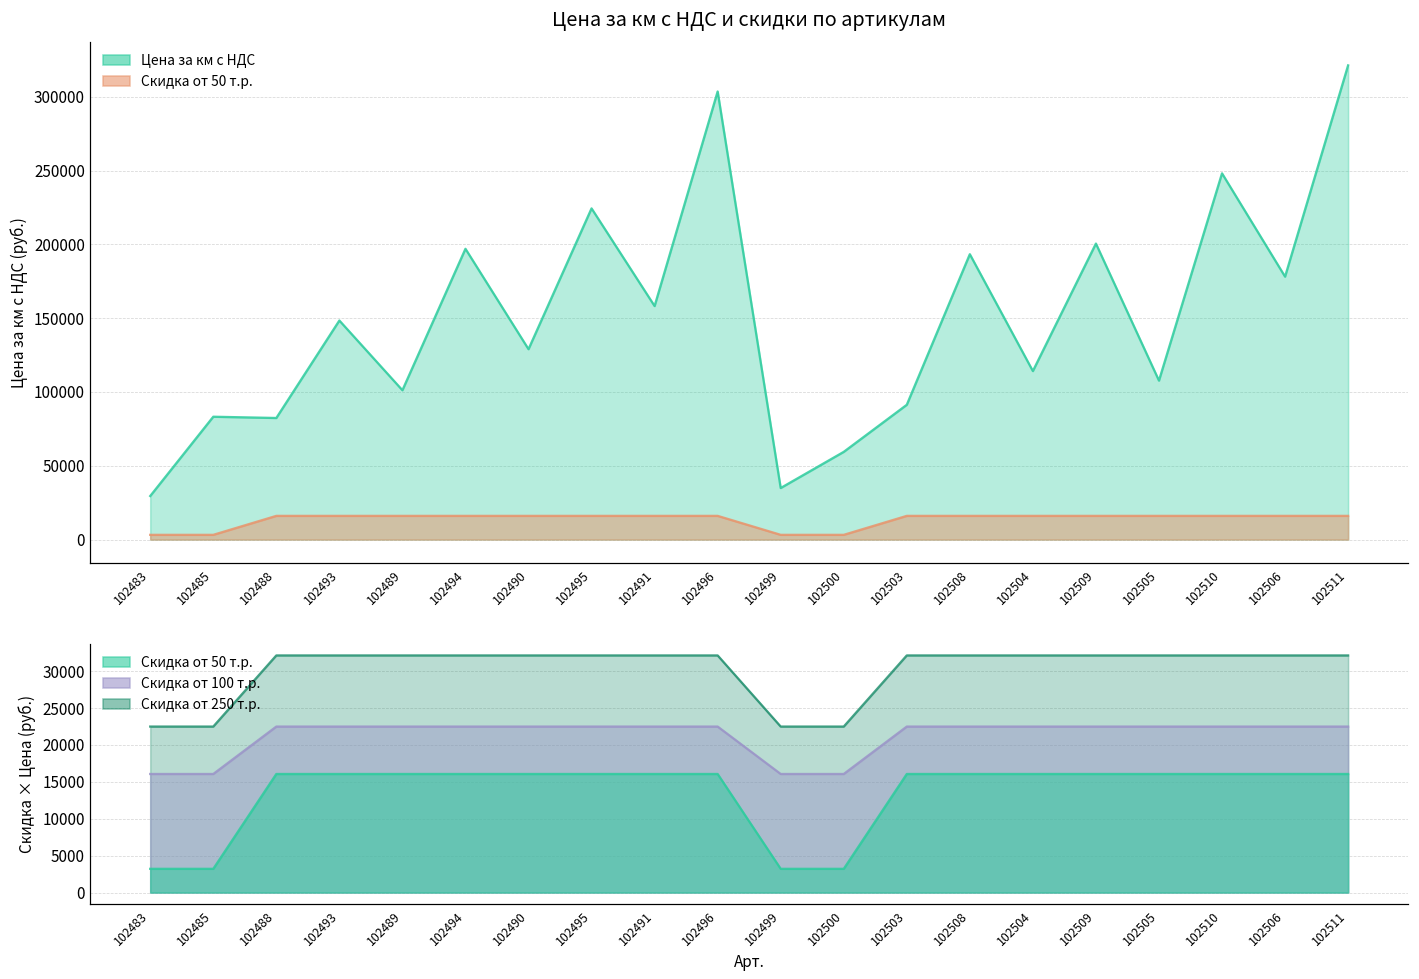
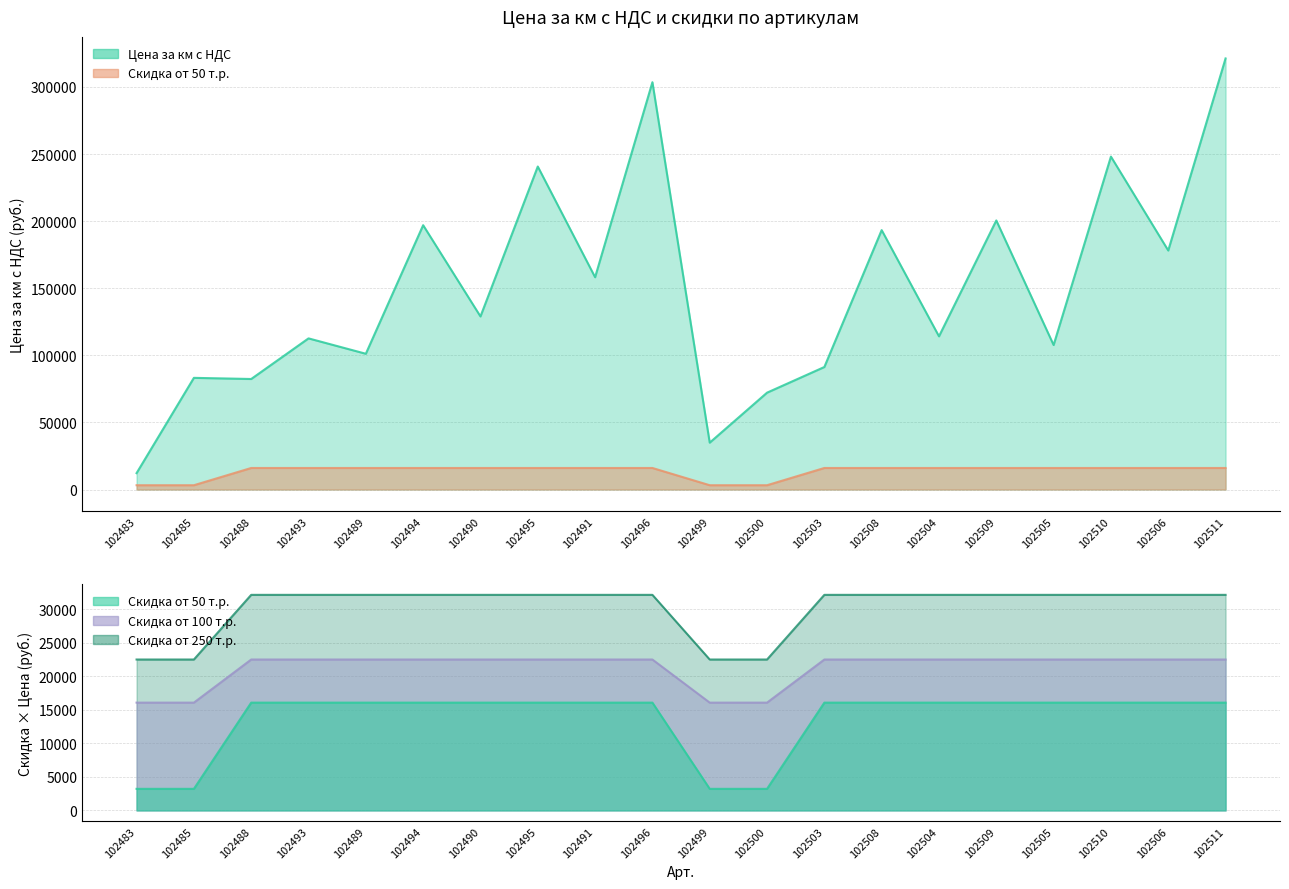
Цена за км с НДС и скидки по артикулам, Цена за км с НДС, 102483: 30000 -> 12000
Цена за км с НДС и скидки по артикулам, Цена за км с НДС, 102493: 148000 -> 113000
Цена за км с НДС и скидки по артикулам, Цена за км с НДС, 102495: 224000 -> 241000
Цена за км с НДС и скидки по артикулам, Цена за км с НДС, 102500: 59000 -> 72000
